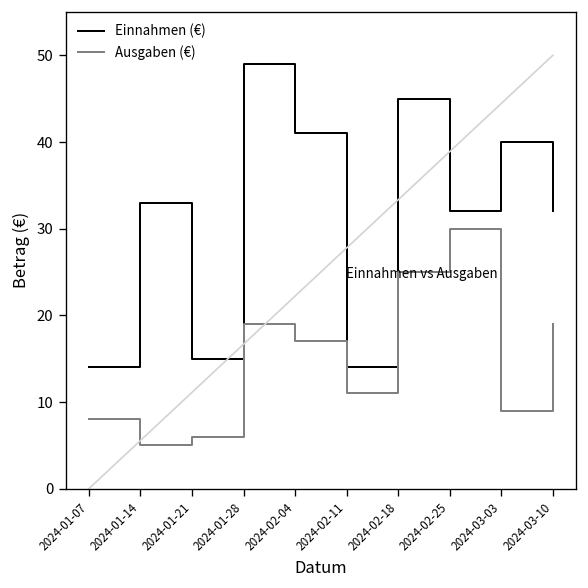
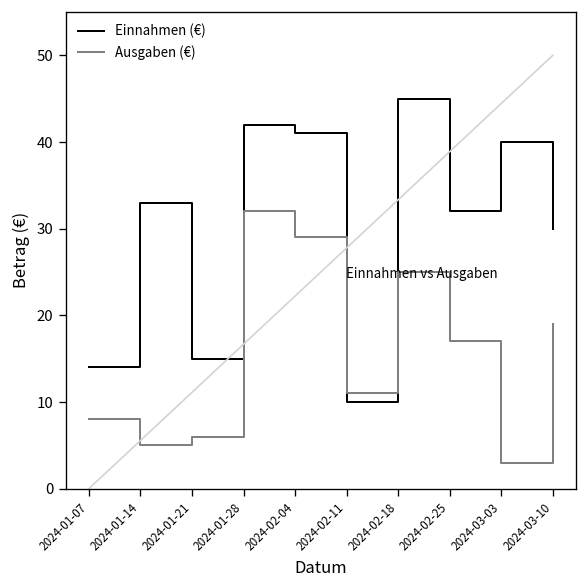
Einnahmen (€), 2024-01-28: 49 -> 42
Ausgaben (€), 2024-01-28: 19 -> 32
Ausgaben (€), 2024-02-04: 17 -> 29
Einnahmen (€), 2024-02-11: 14 -> 10
Ausgaben (€), 2024-02-25: 30 -> 17
Ausgaben (€), 2024-03-03: 9 -> 3
Einnahmen (€), 2024-03-10: 32 -> 30
